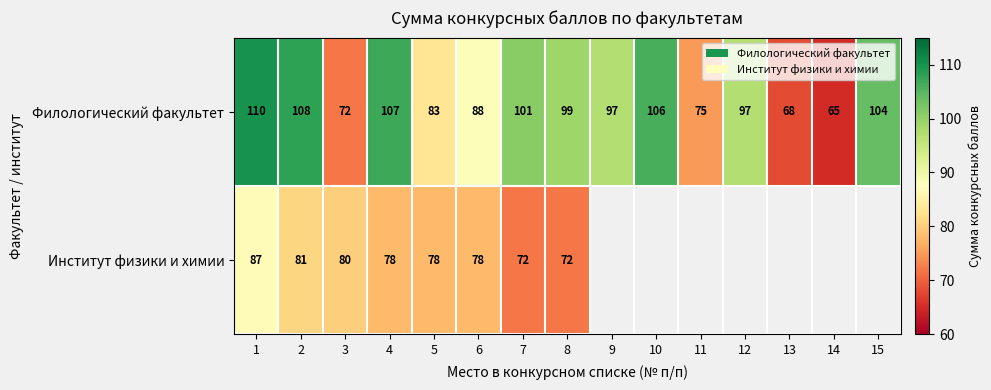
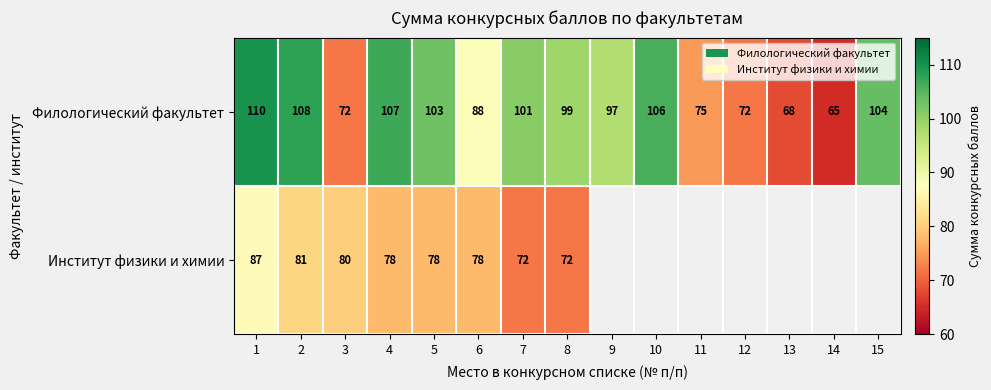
Филологический факультет, 5: 83 -> 103
Филологический факультет, 12: 97 -> 72
